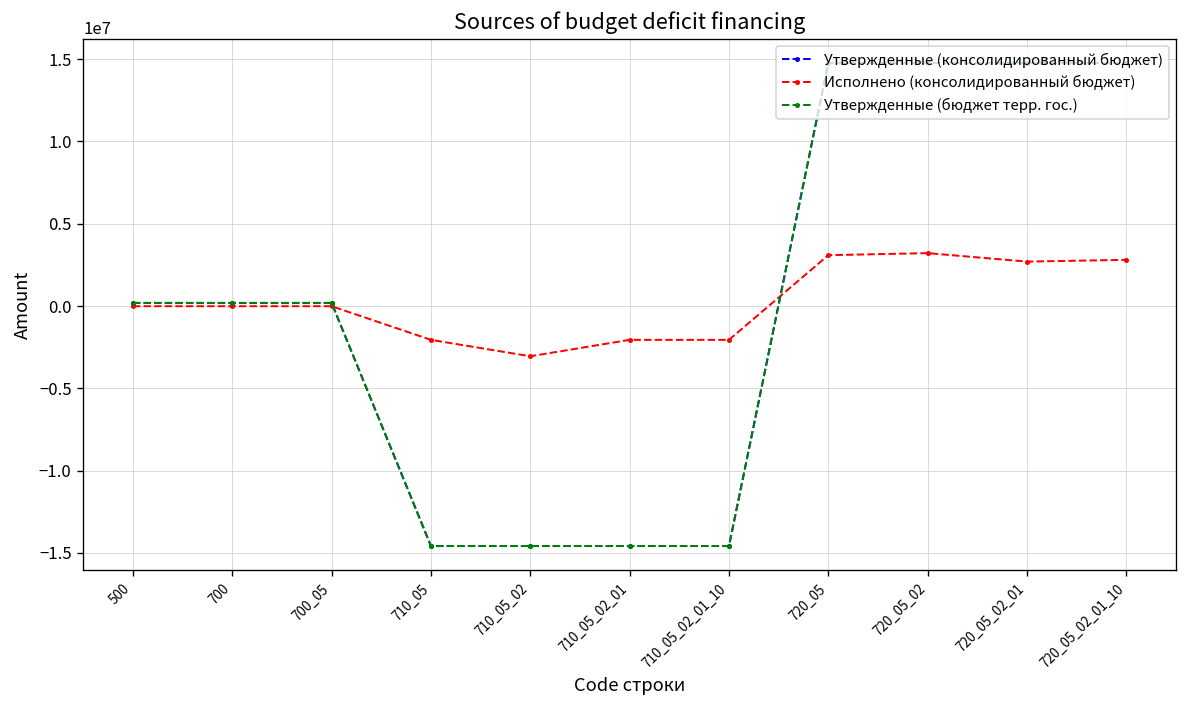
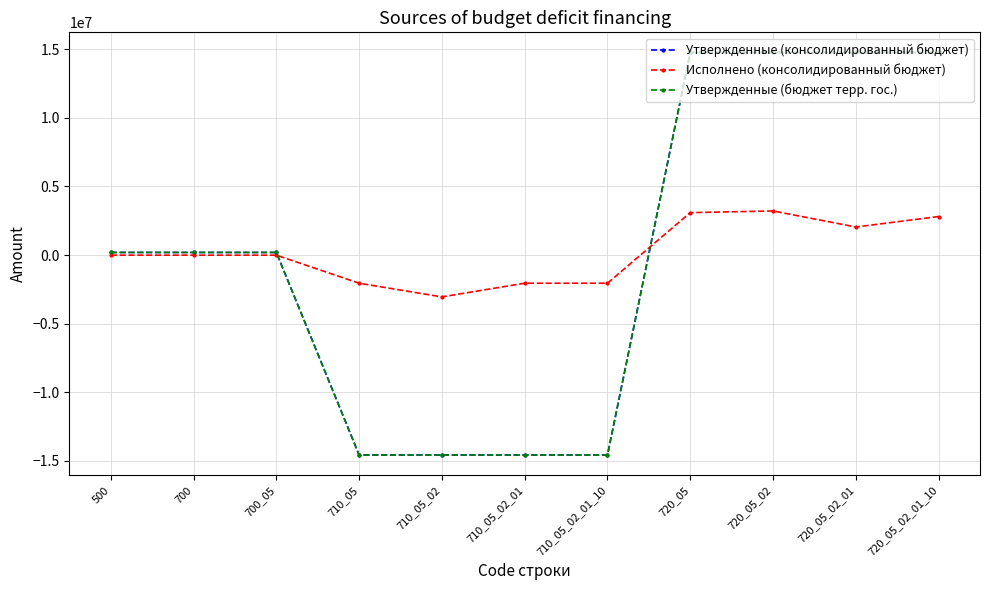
Исполнено (консолидированный бюджет), 720_05_02_01: 2700000 -> 2000000
